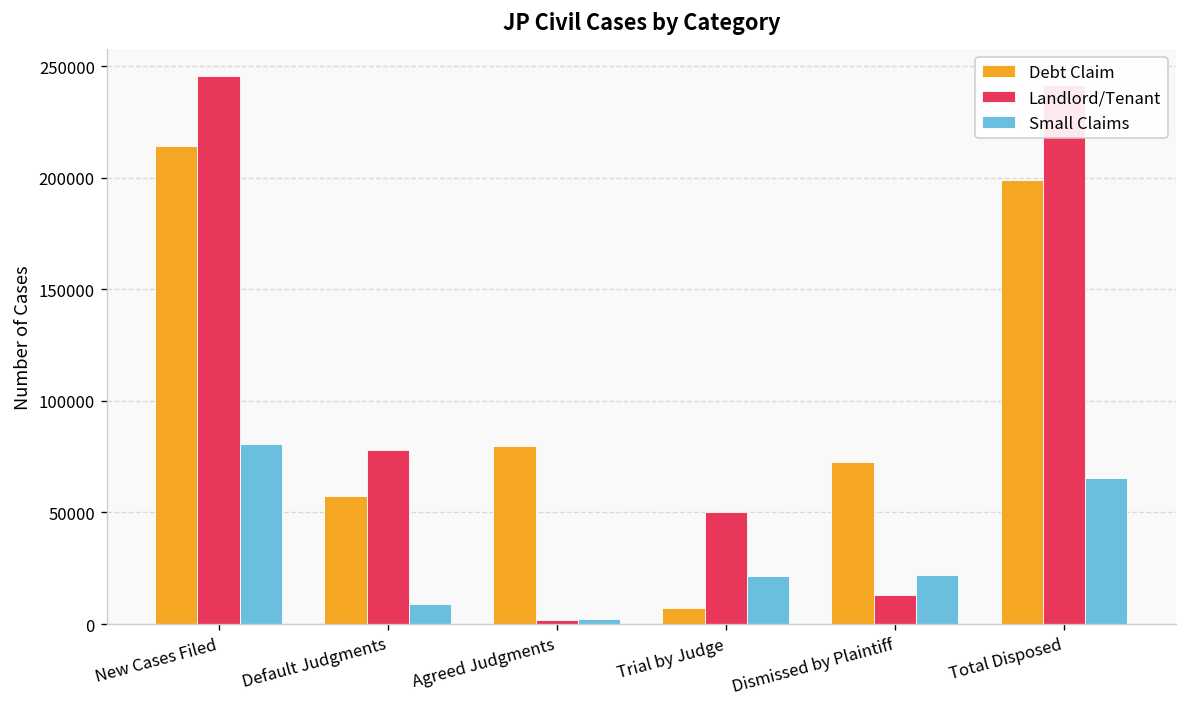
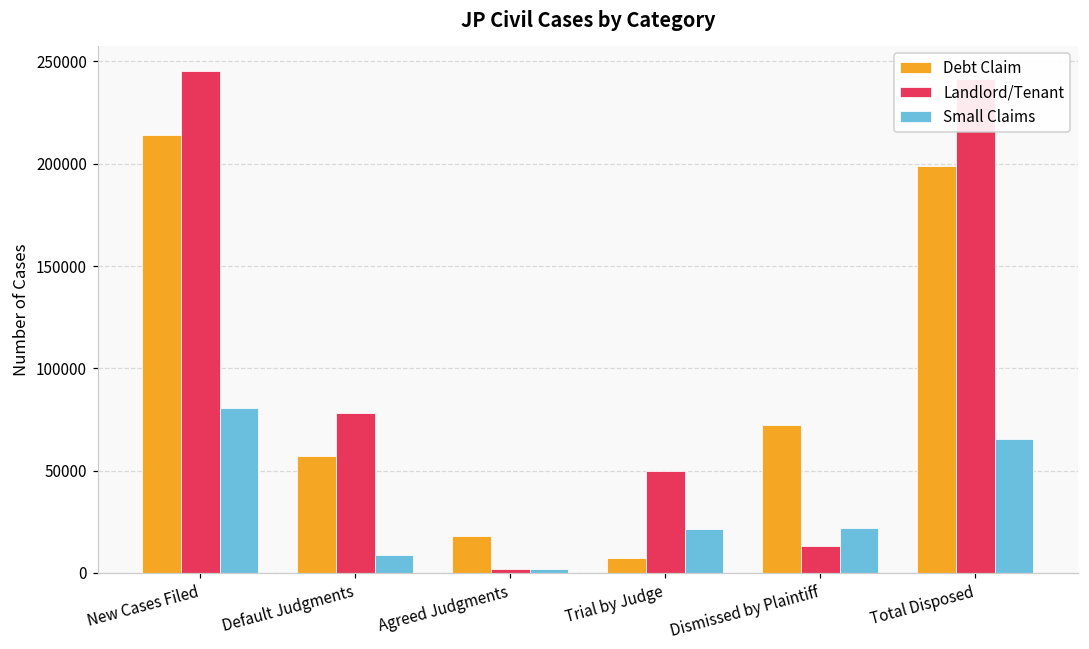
Debt Claim, Agreed Judgments: 80000 -> 18000
